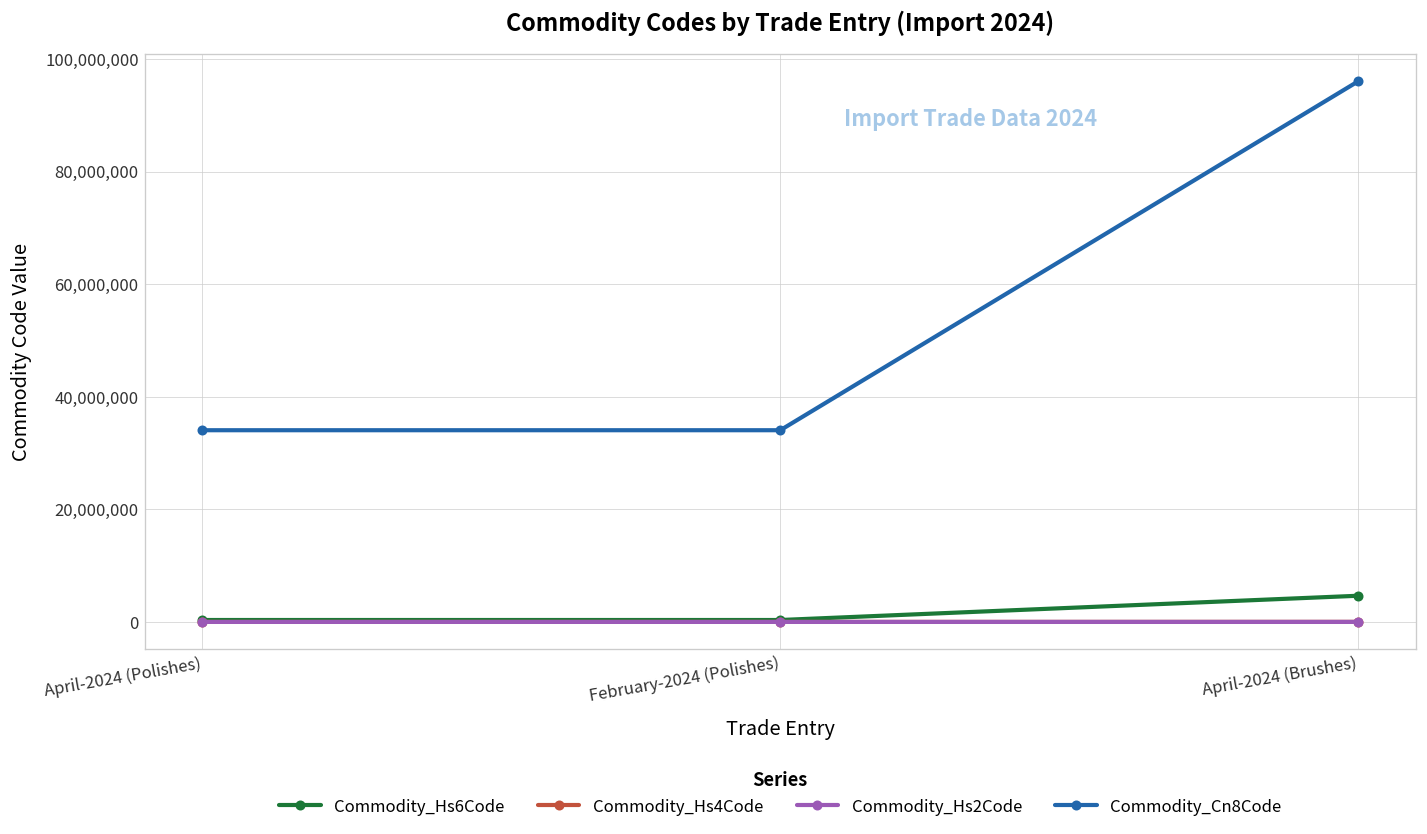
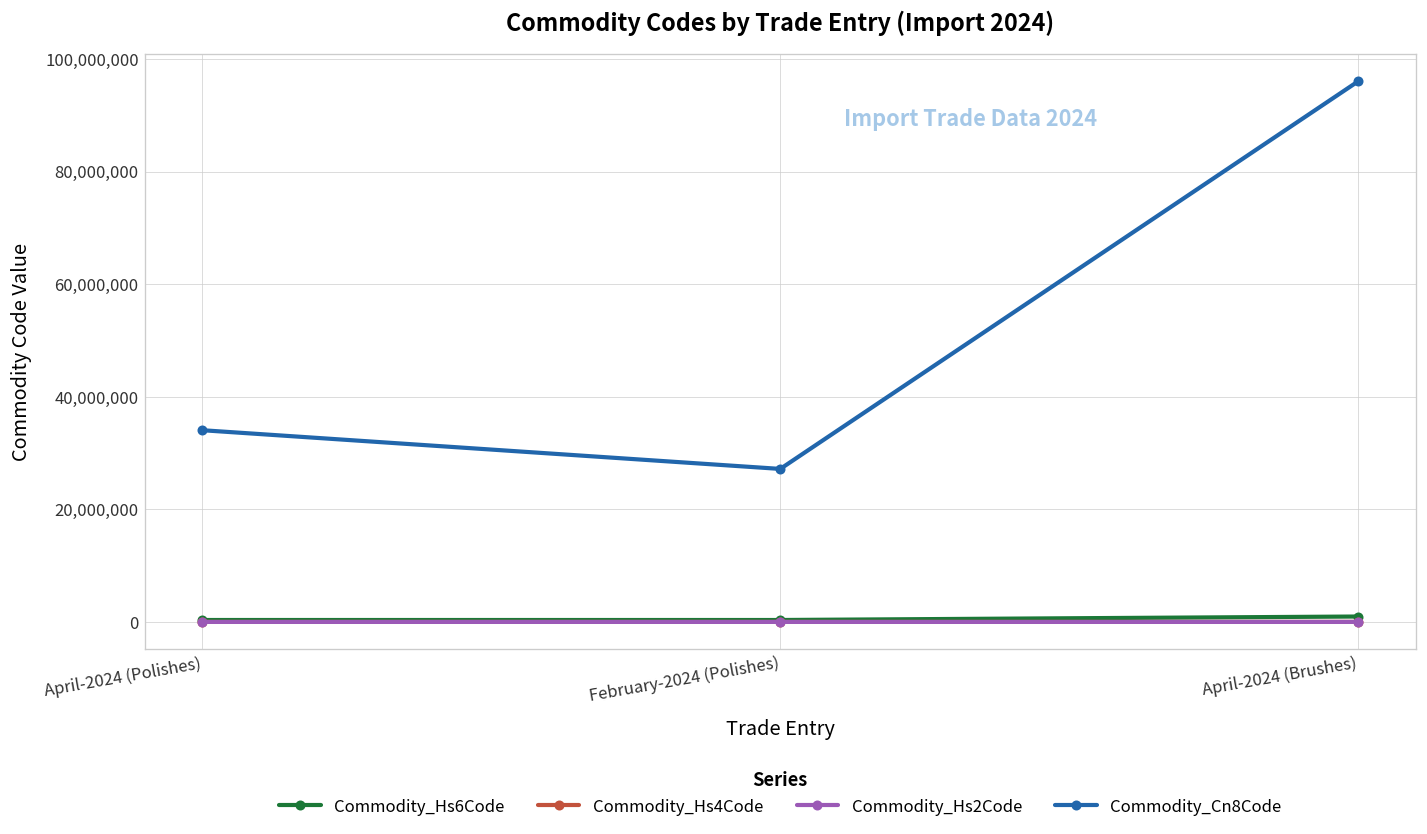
Commodity_Cn8Code, February-2024 (Polishes): 34,000,000 -> 27,000,000
Commodity_Hs6Code, April-2024 (Brushes): 5,000,000 -> 1,000,000
